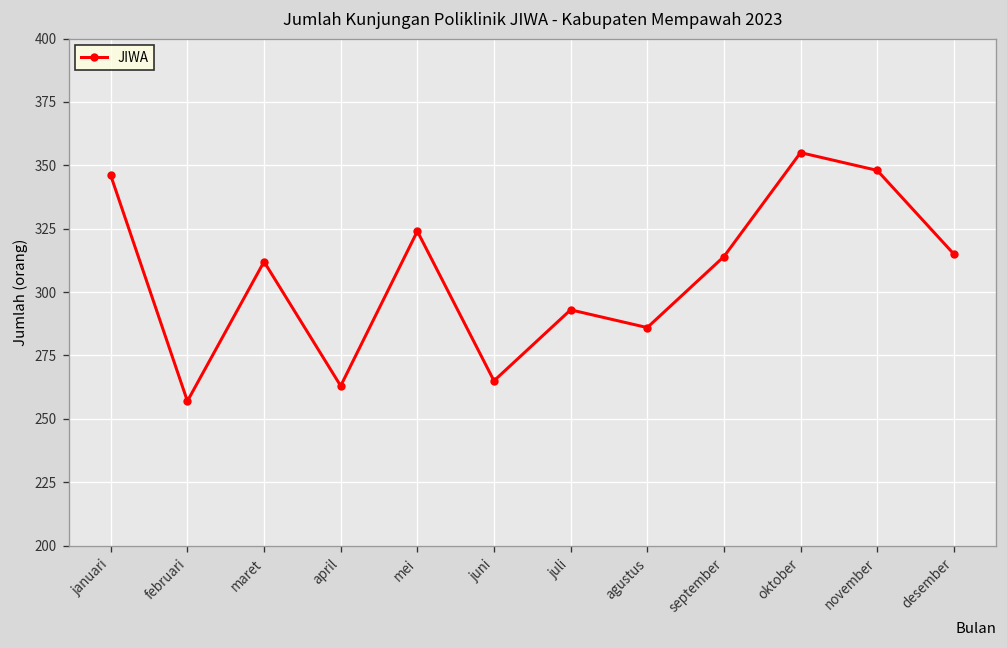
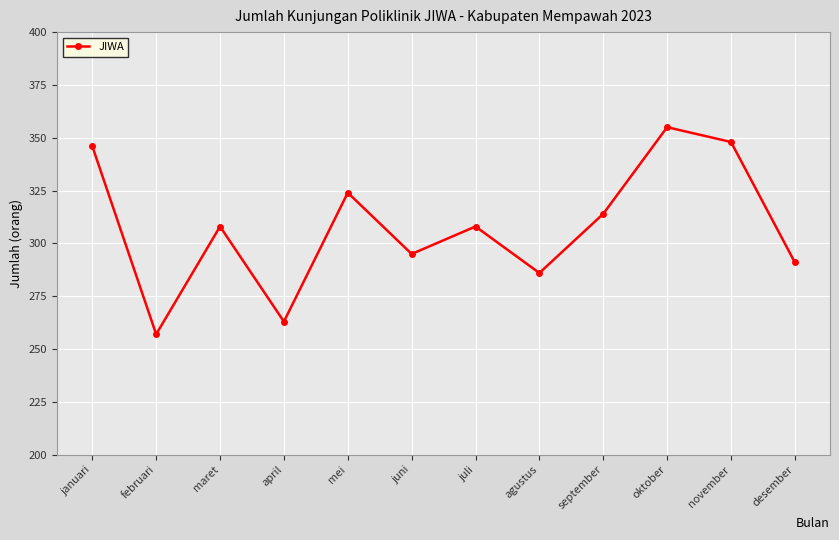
maret: 312 -> 308
juni: 265 -> 295
juli: 293 -> 308
desember: 315 -> 291
